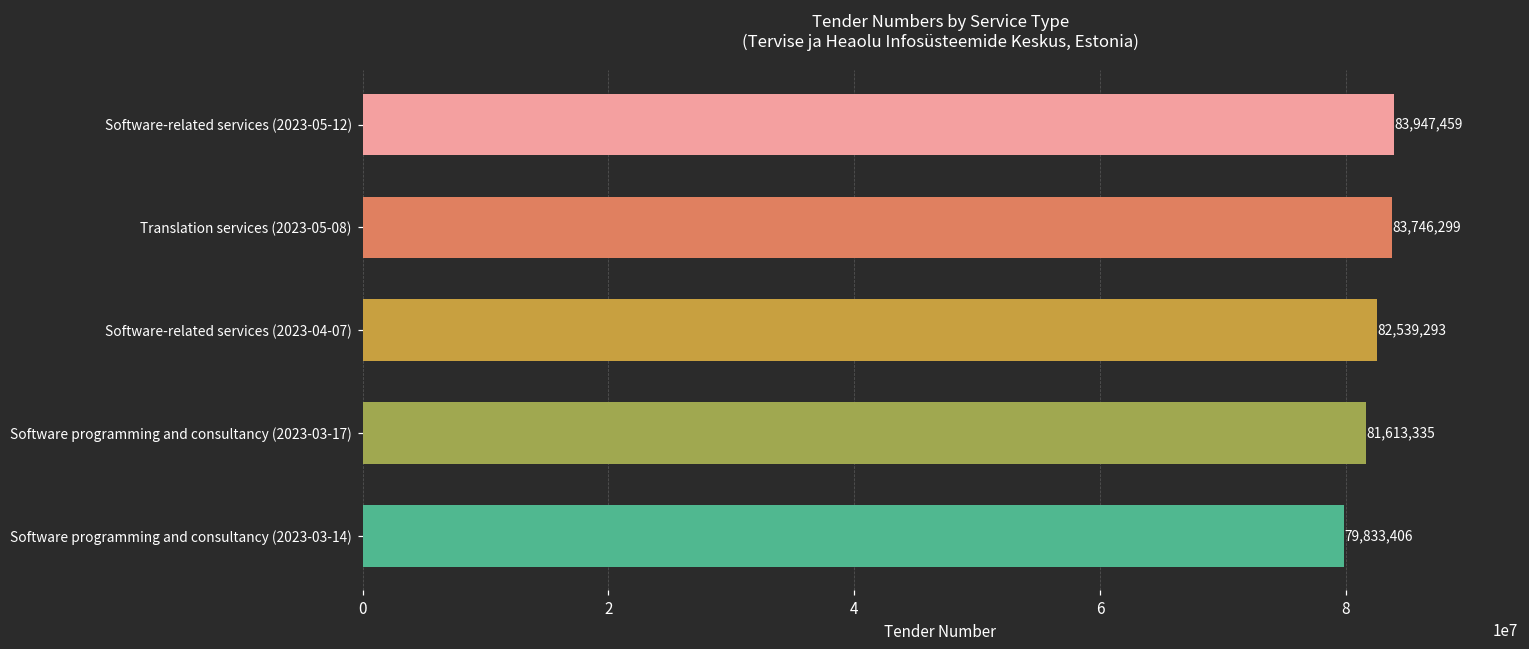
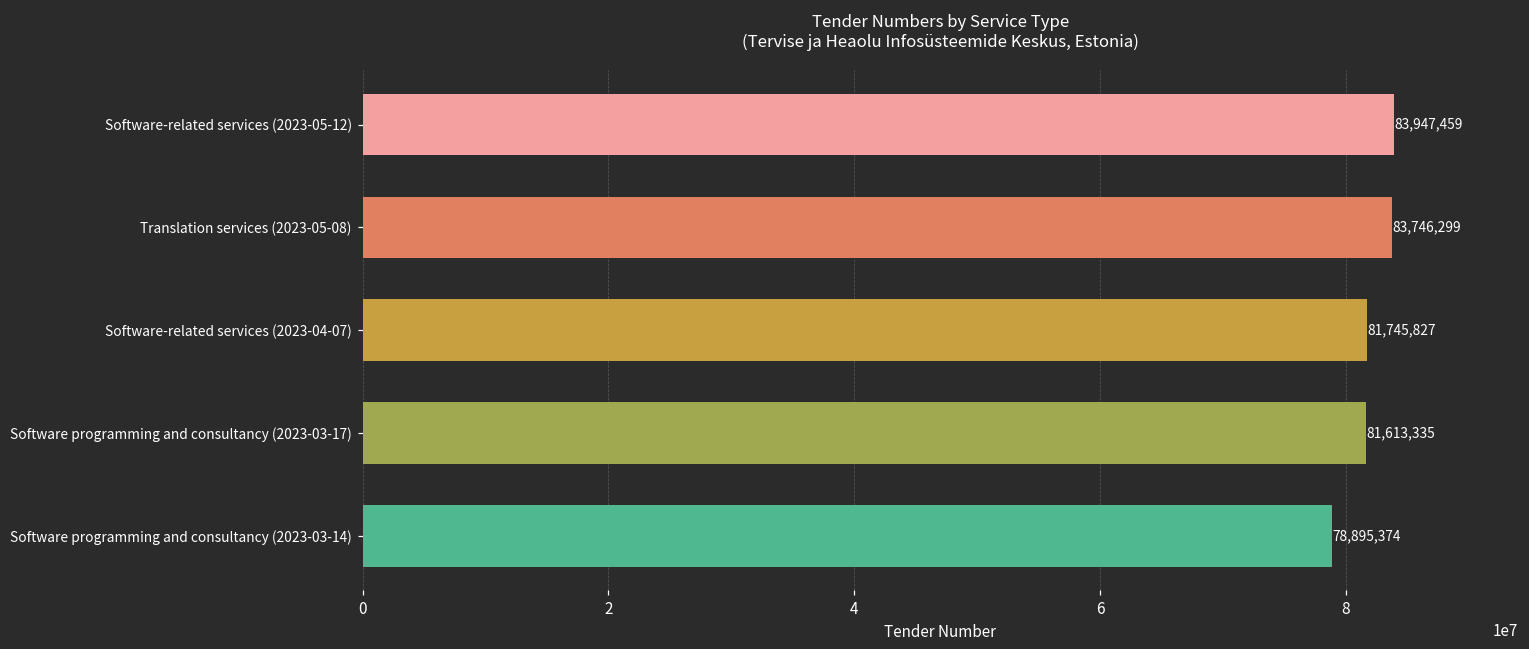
Software-related services (2023-04-07): 82,539,293 -> 81,745,827
Software programming and consultancy (2023-03-14): 79,833,406 -> 78,895,374
